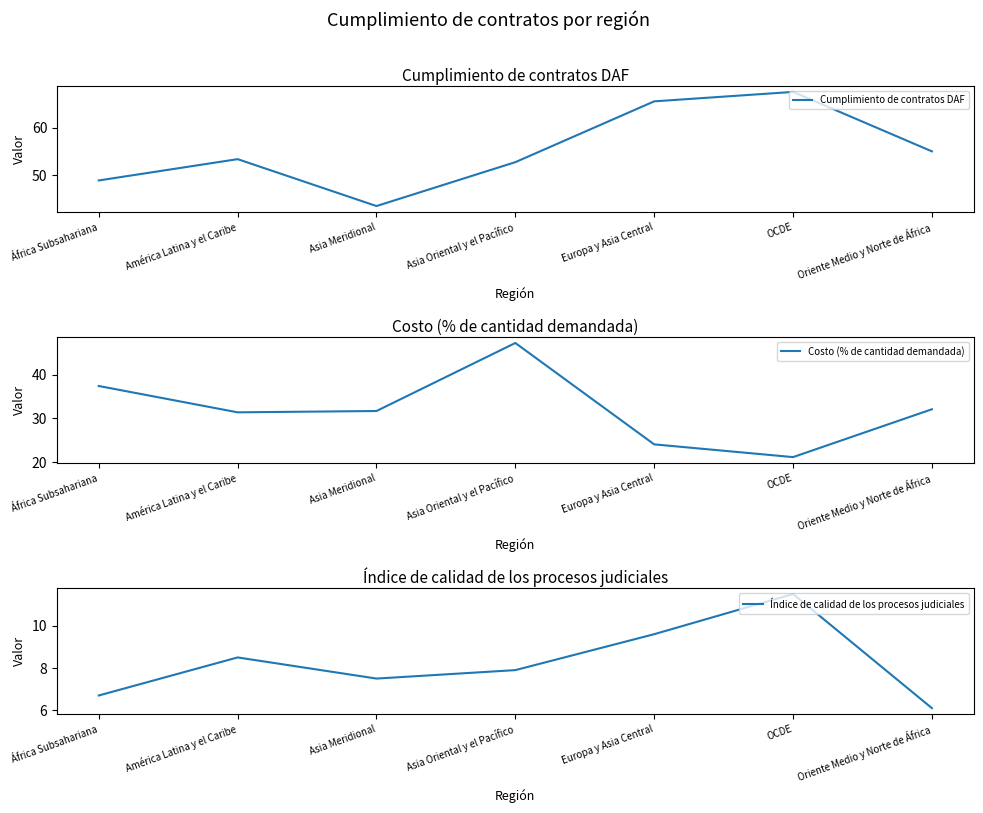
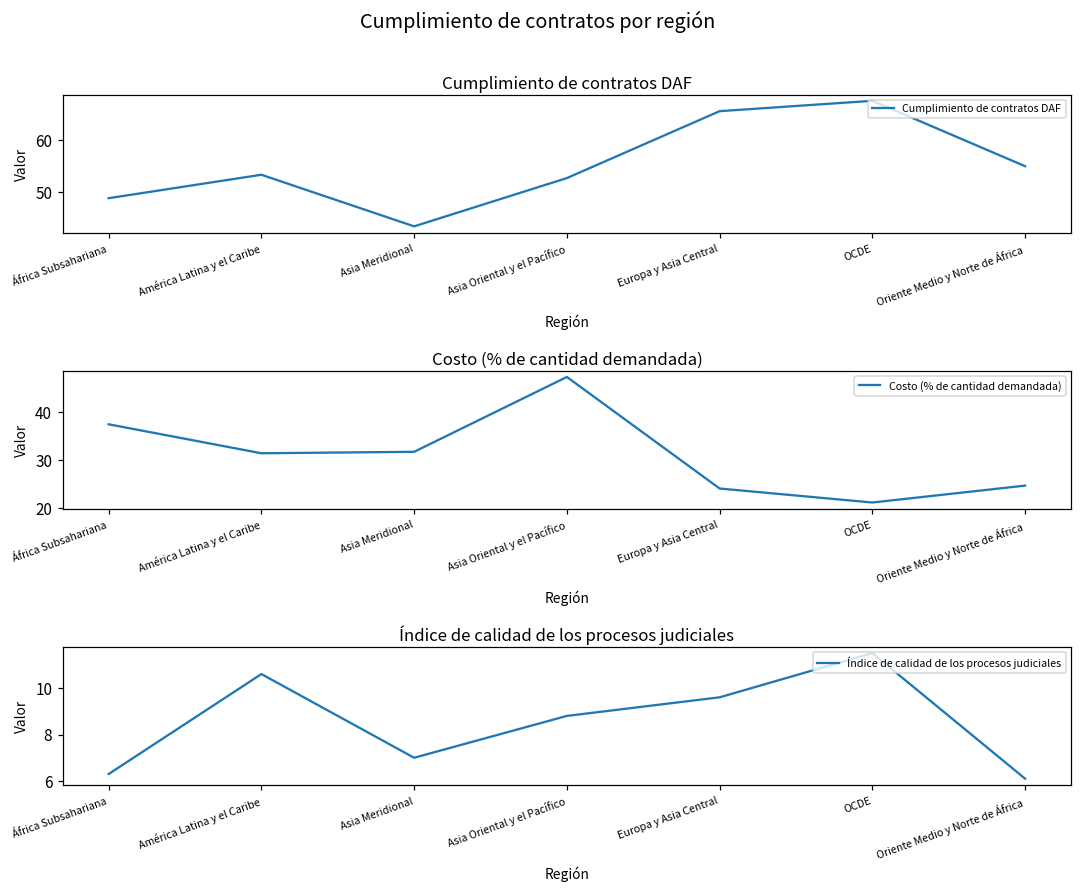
Costo (% de cantidad demandada), Oriente Medio y Norte de África: 32 -> 25
Índice de calidad de los procesos judiciales, África Subsahariana: 6.7 -> 6.3
Índice de calidad de los procesos judiciales, América Latina y el Caribe: 8.5 -> 10.6
Índice de calidad de los procesos judiciales, Asia Meridional: 7.5 -> 7.0
Índice de calidad de los procesos judiciales, Asia Oriental y el Pacífico: 7.9 -> 8.8
